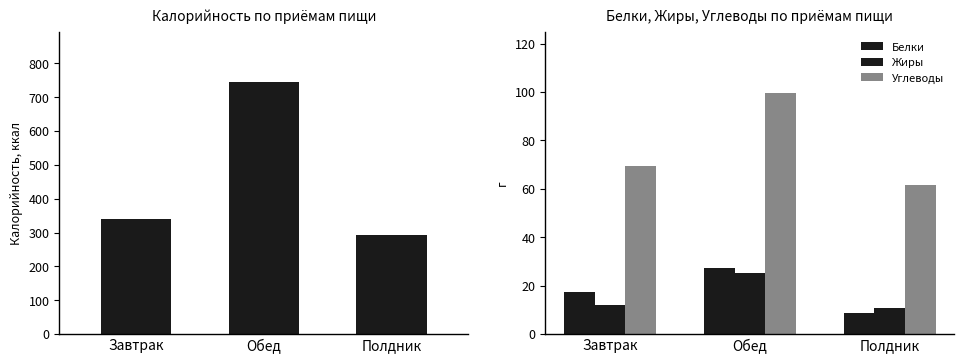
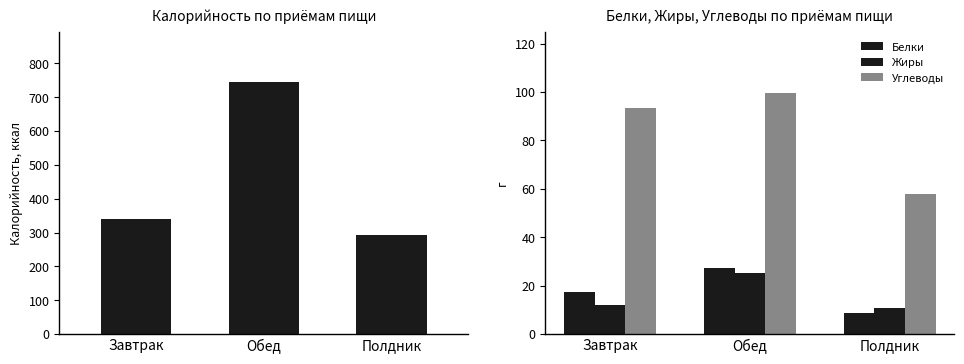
Белки, Жиры, Углеводы по приёмам пищи, Углеводы, Завтрак: 70 -> 93
Белки, Жиры, Углеводы по приёмам пищи, Углеводы, Полдник: 62 -> 58
